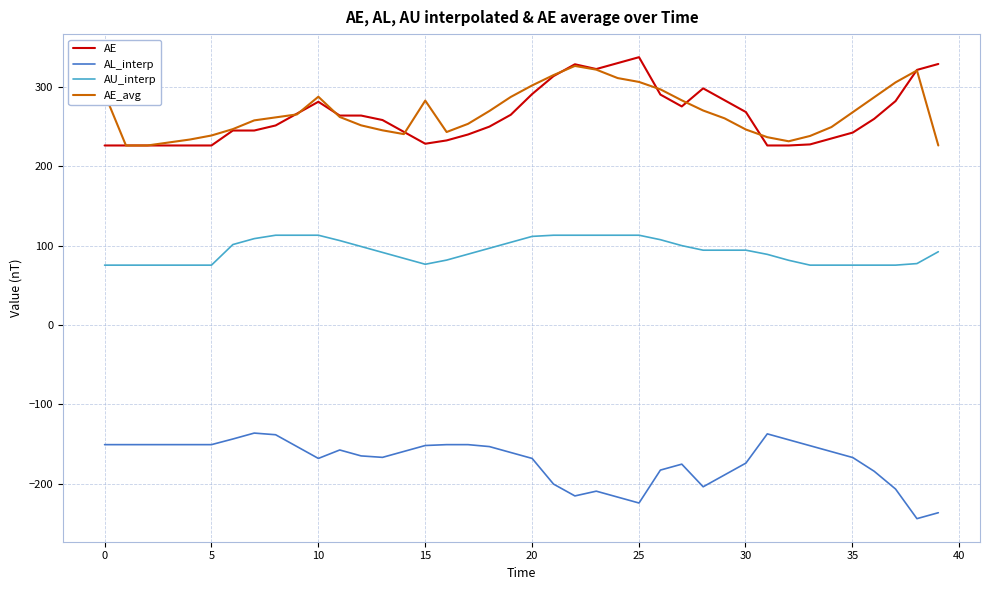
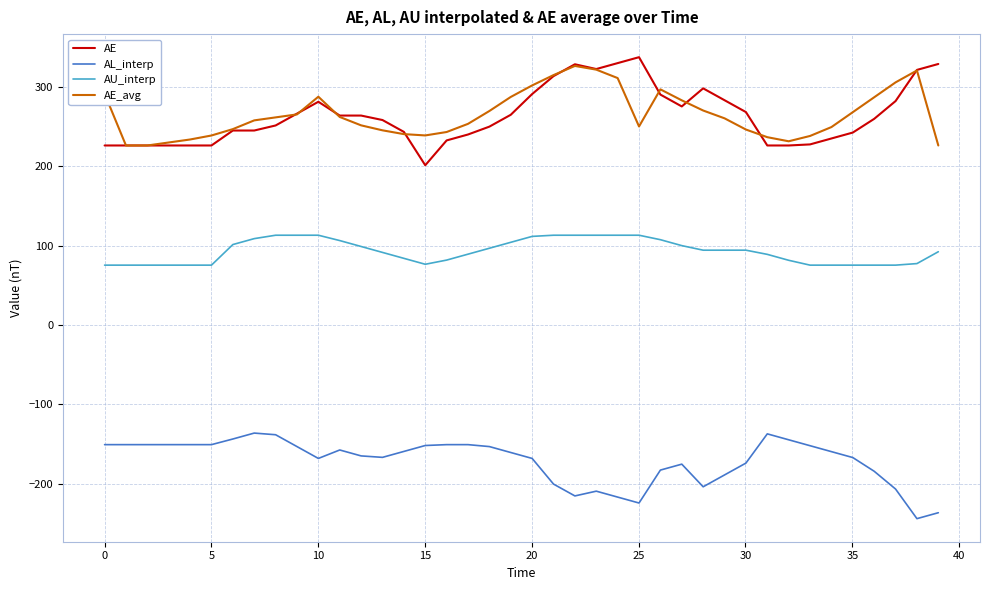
AE, 15: 230 -> 200
AE_avg, 15: 280 -> 240
AE_avg, 25: 310 -> 250
